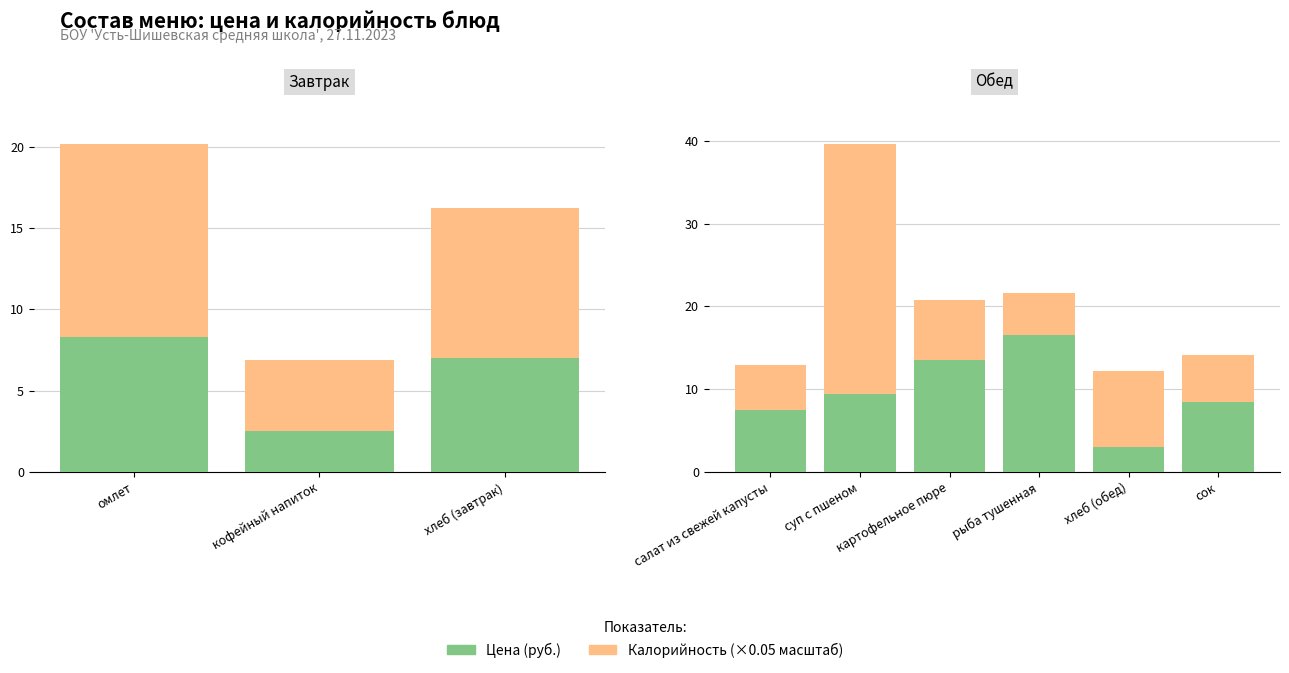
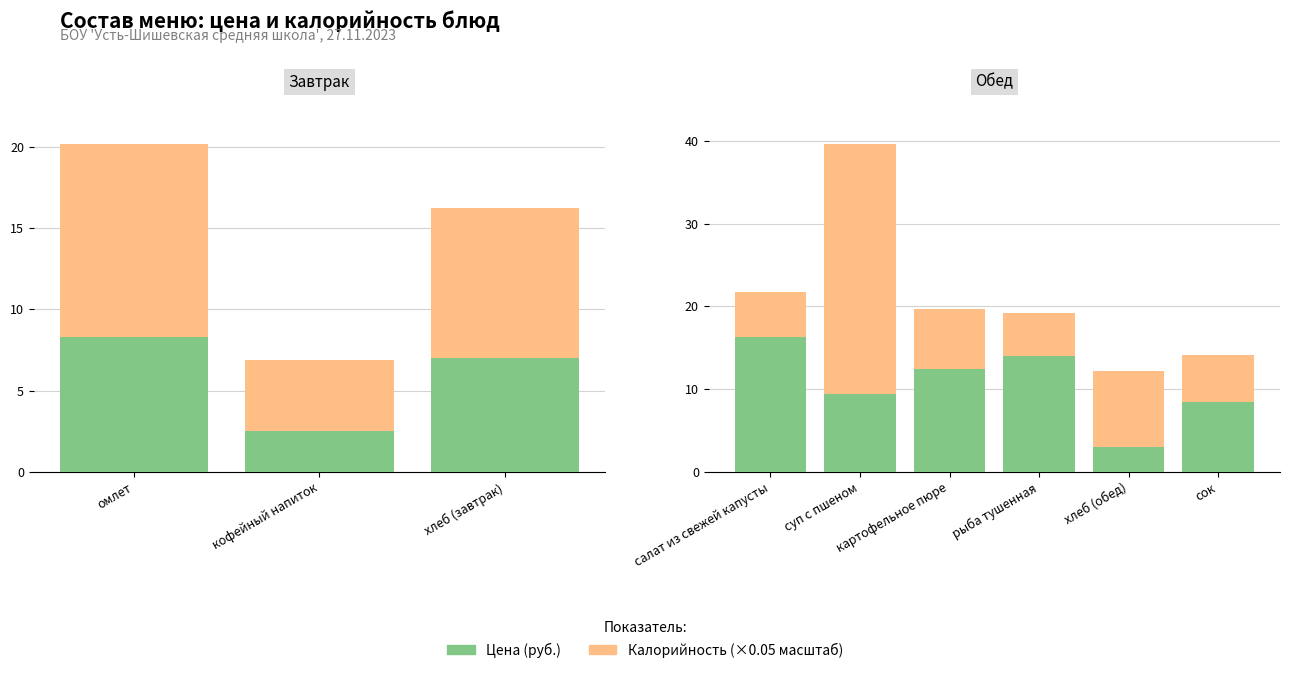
Обед, Цена (руб.), салат из свежей капусты: 8 -> 16
Обед, Цена (руб.), картофельное пюре: 14 -> 12
Обед, Цена (руб.), рыба тушенная: 17 -> 14
